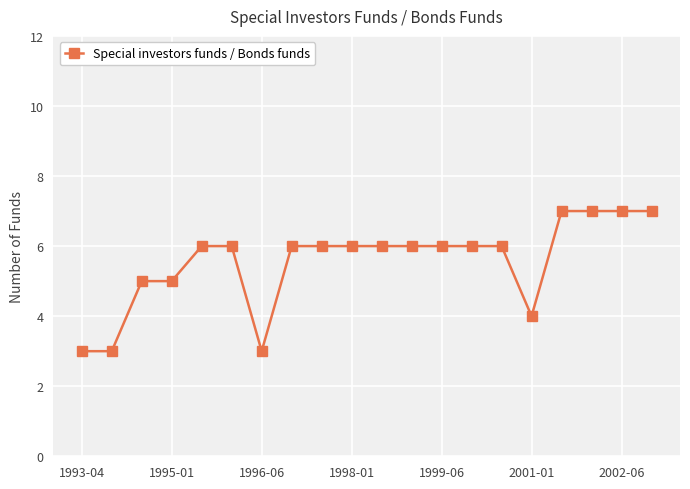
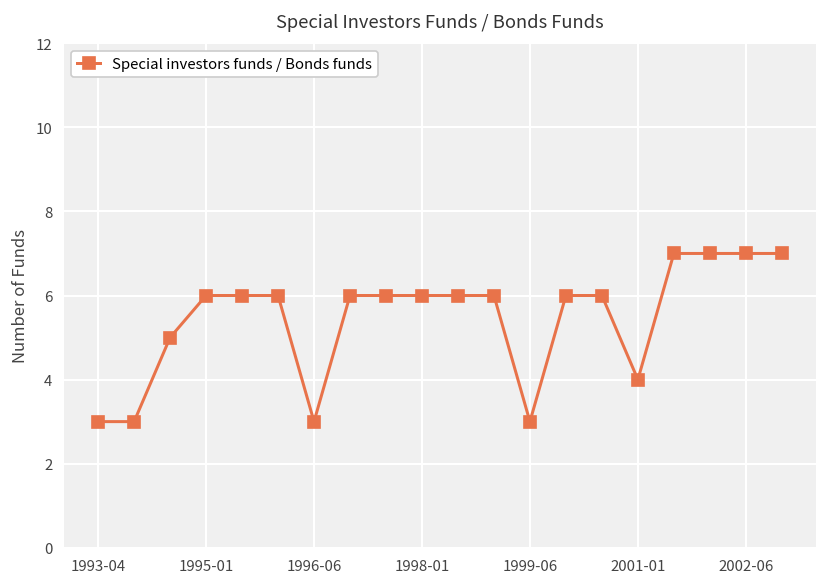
1995-01: 5 -> 6
1999-06: 6 -> 3
